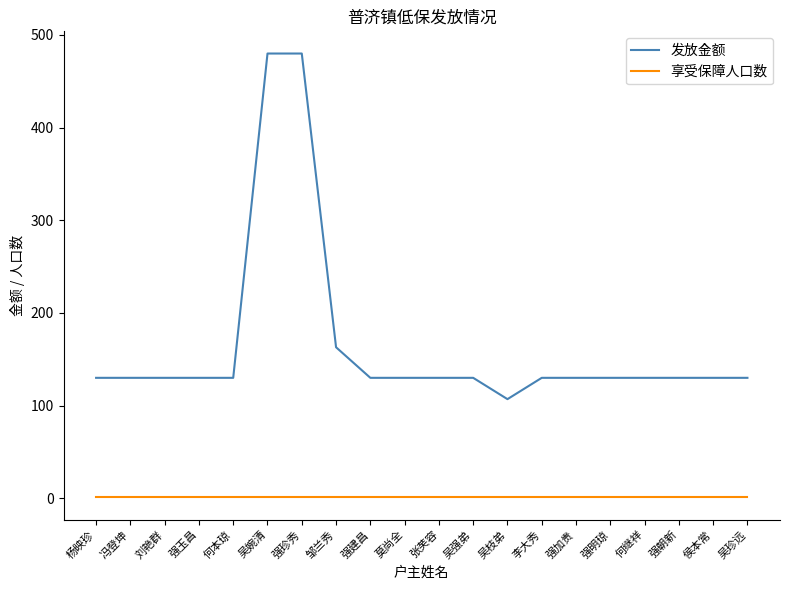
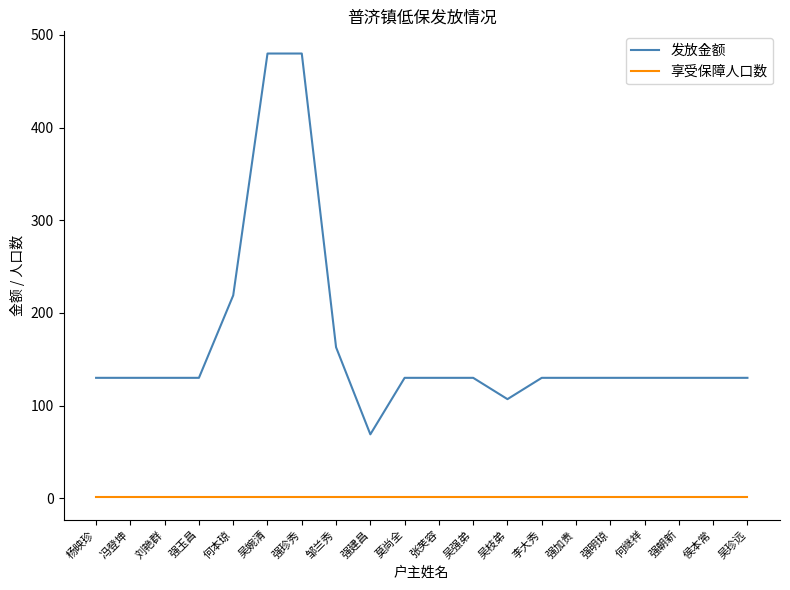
发放金额, 何本琼: 130 -> 220
发放金额, 强建昌: 130 -> 70
